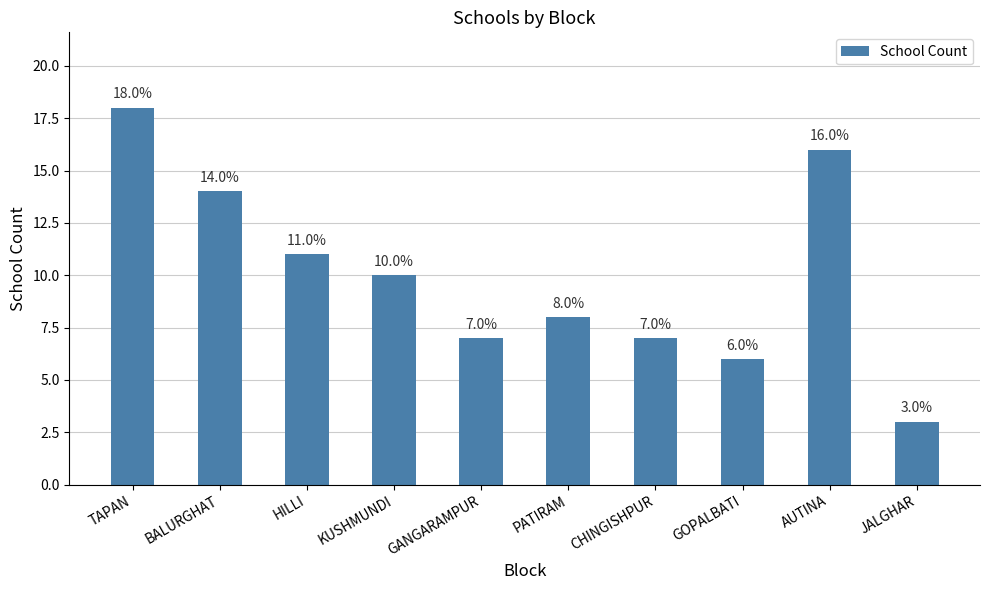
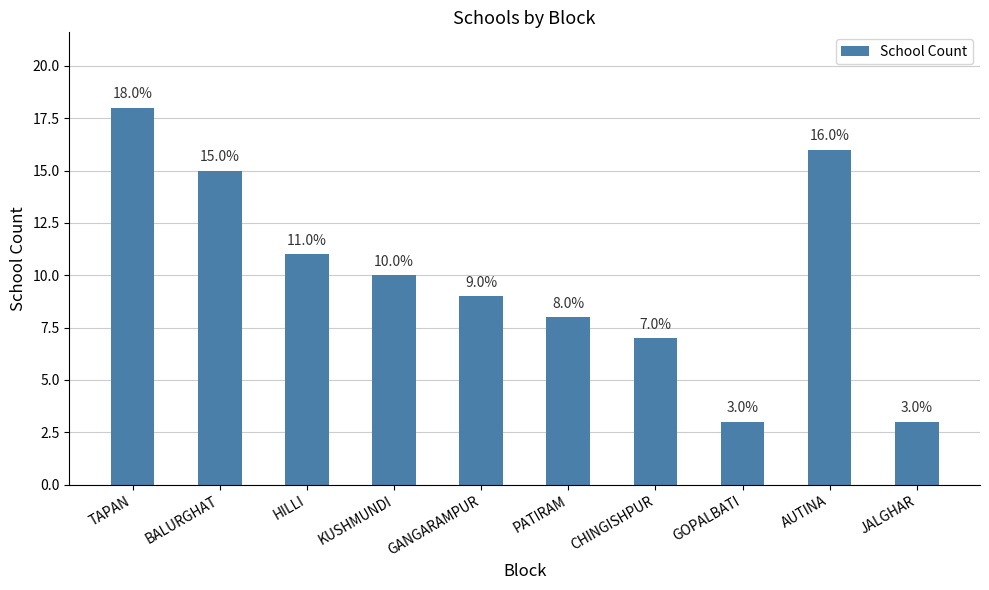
BALURGHAT: 14.0% -> 15.0%
GANGARAMPUR: 7.0% -> 9.0%
GOPALBATI: 6.0% -> 3.0%
